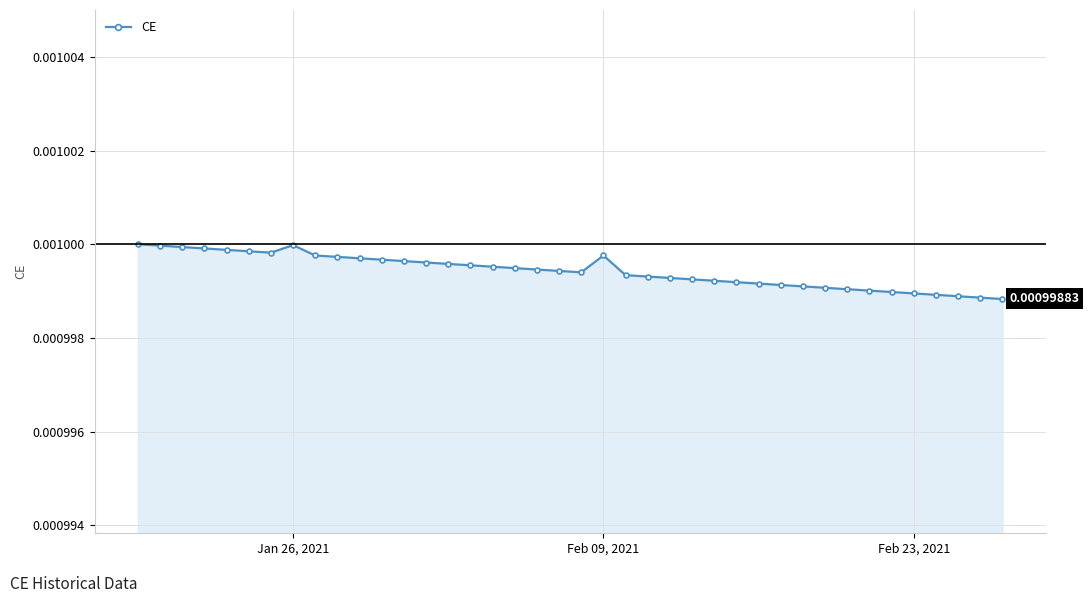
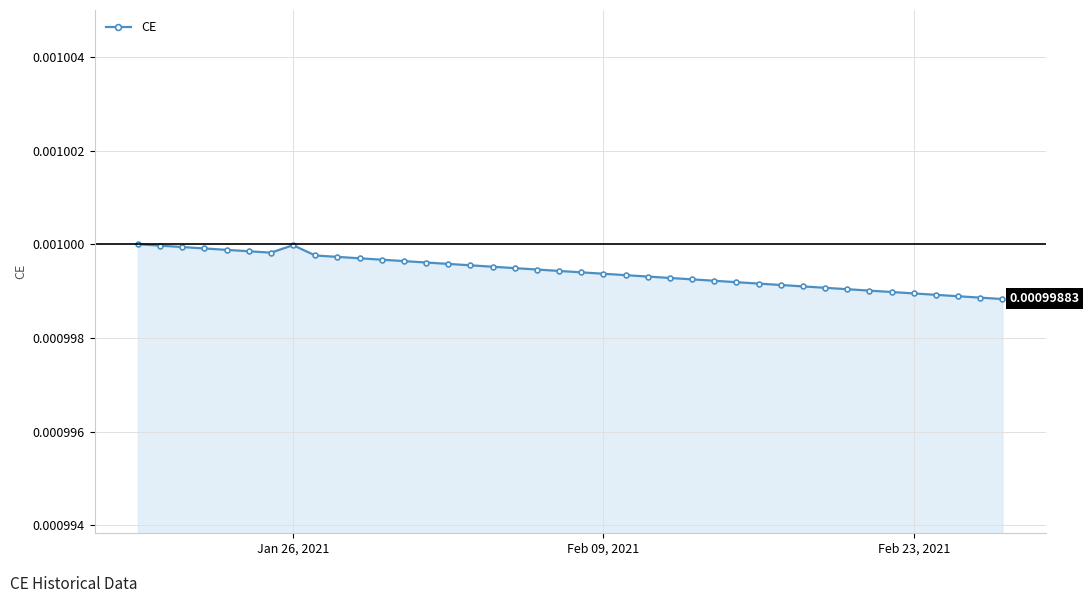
Feb 09, 2021: 0.0009998 -> 0.0009994
